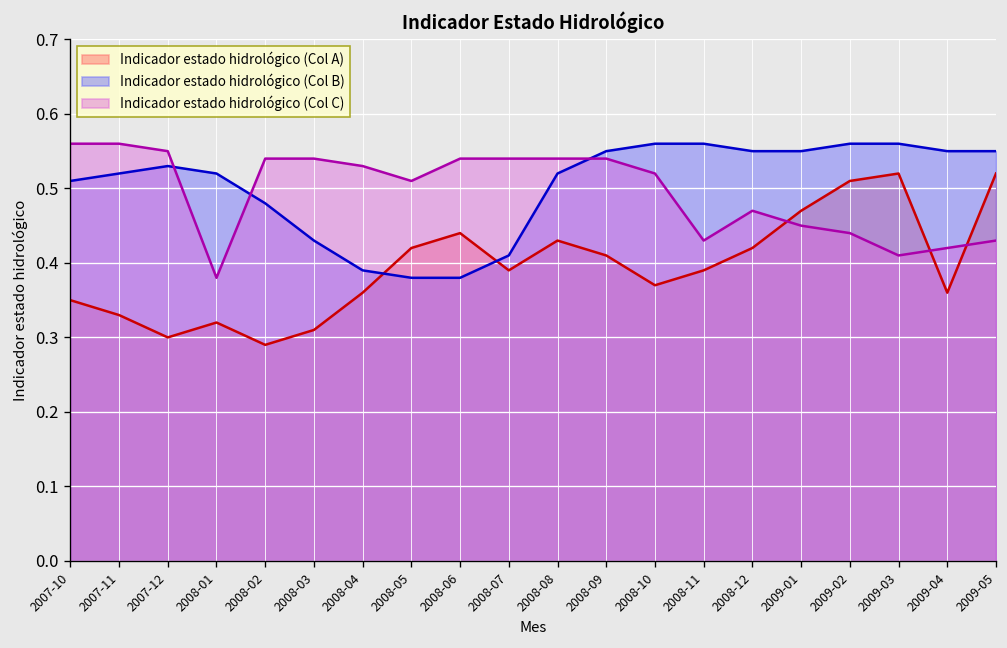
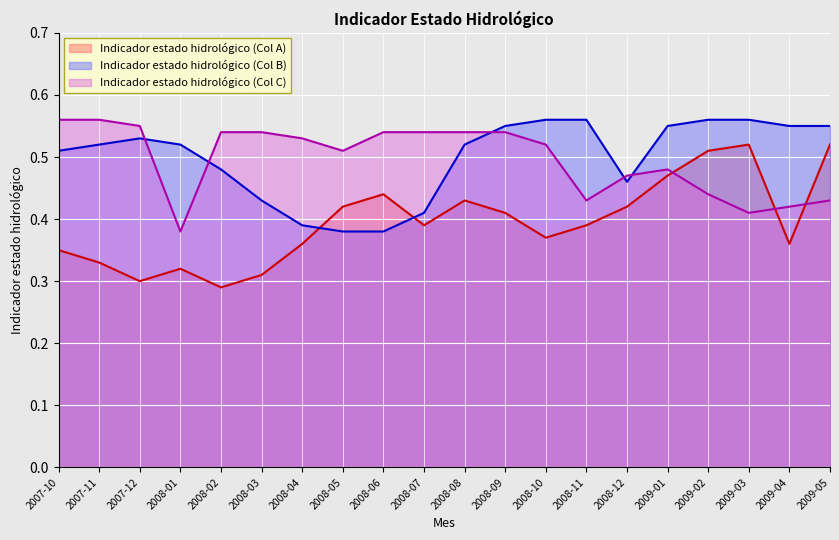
Indicador estado hidrológico (Col B), 2008-12: 0.55 -> 0.46
Indicador estado hidrológico (Col C), 2009-01: 0.45 -> 0.48
